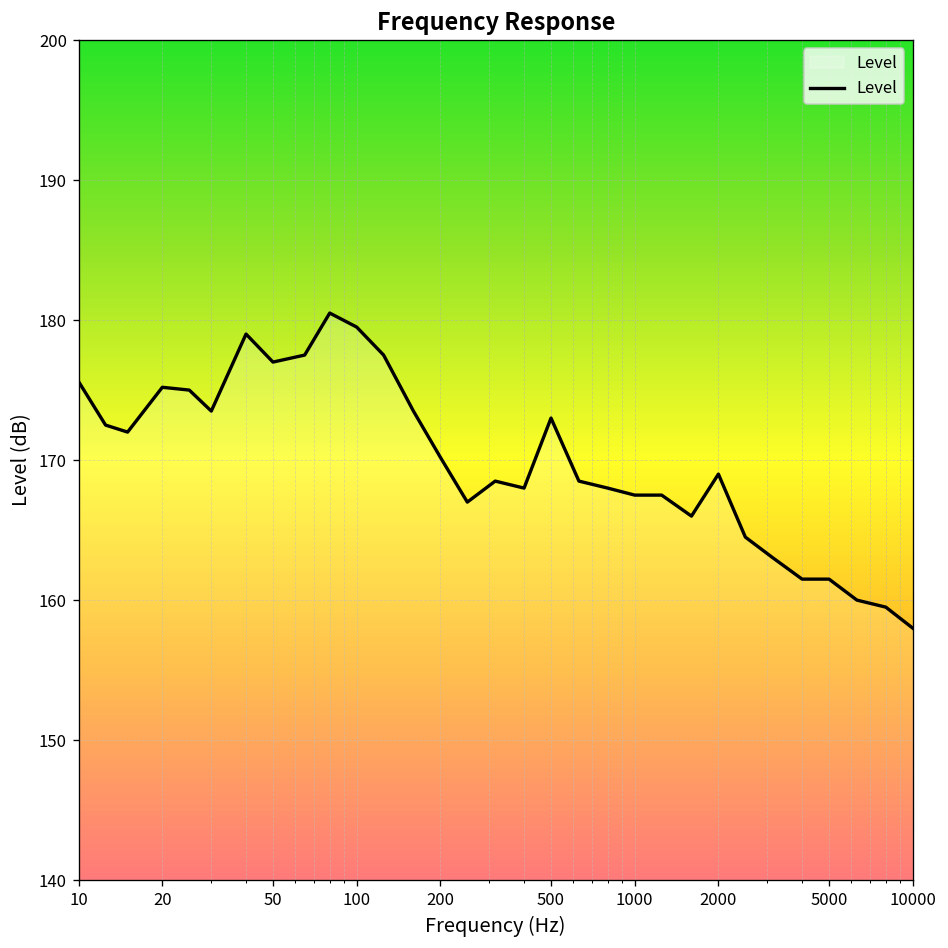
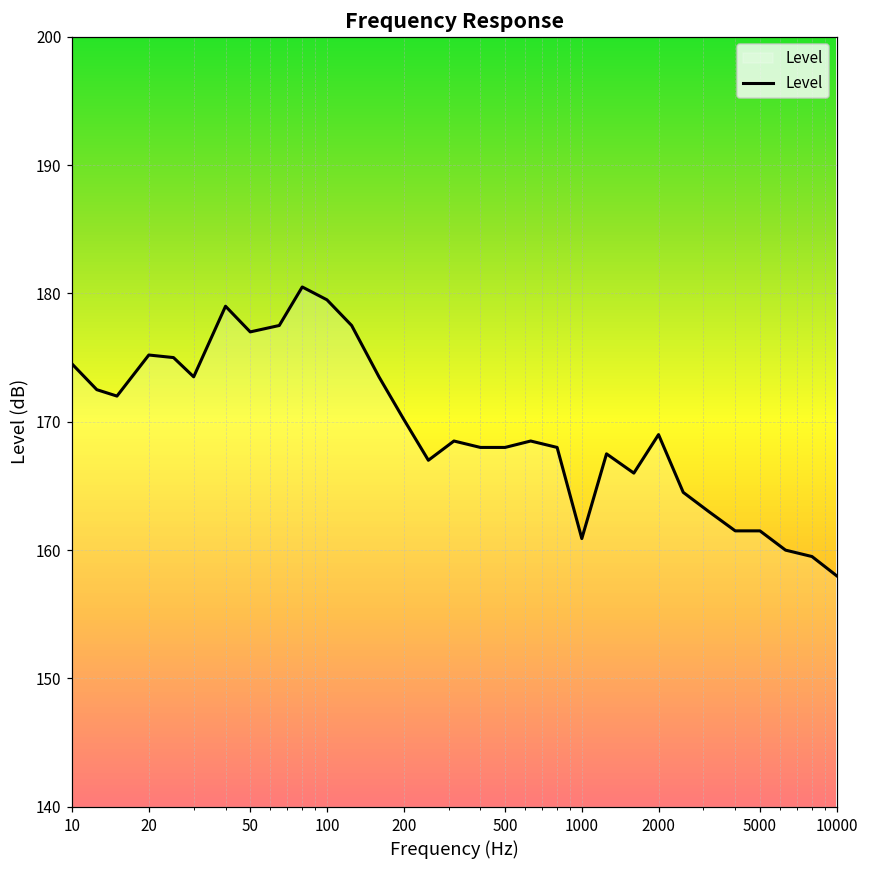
10: 175.6 -> 174.5
500: 173 -> 168
1000: 167.5 -> 160.9
